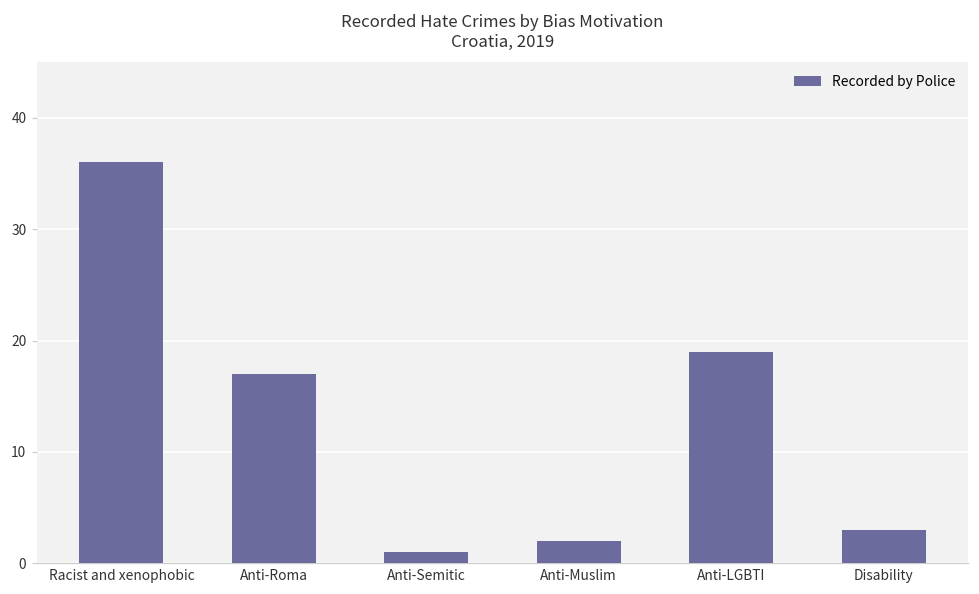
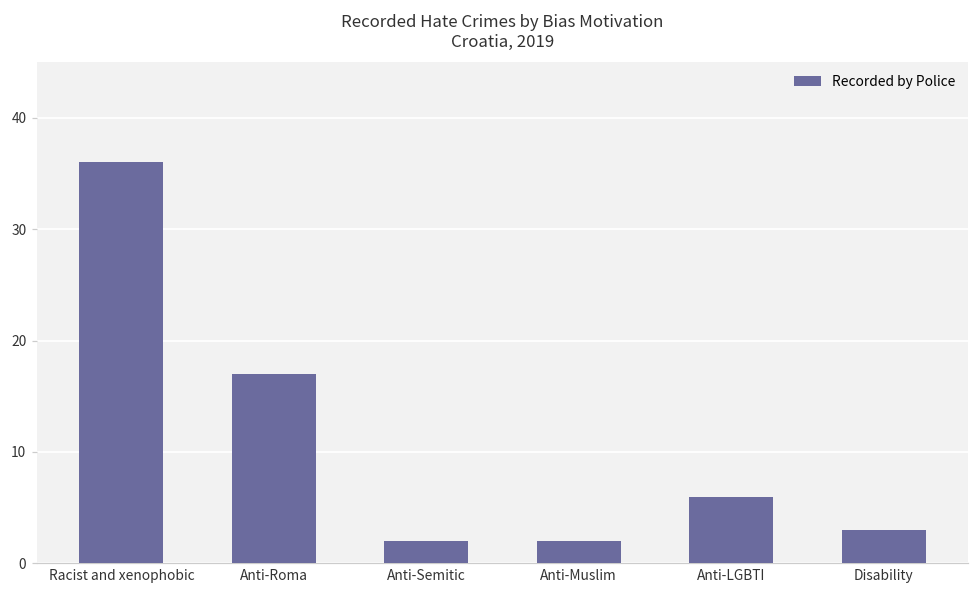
Anti-Semitic: 1 -> 2
Anti-LGBTI: 19 -> 6
